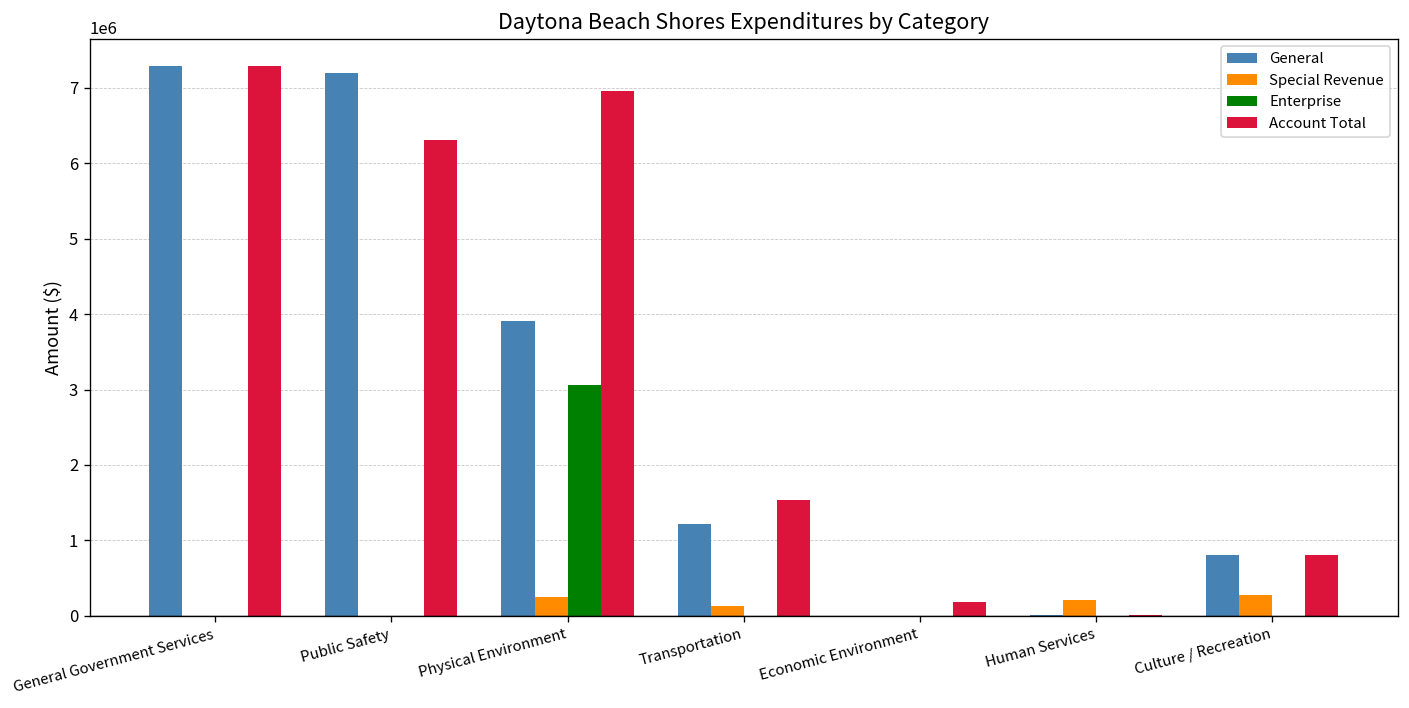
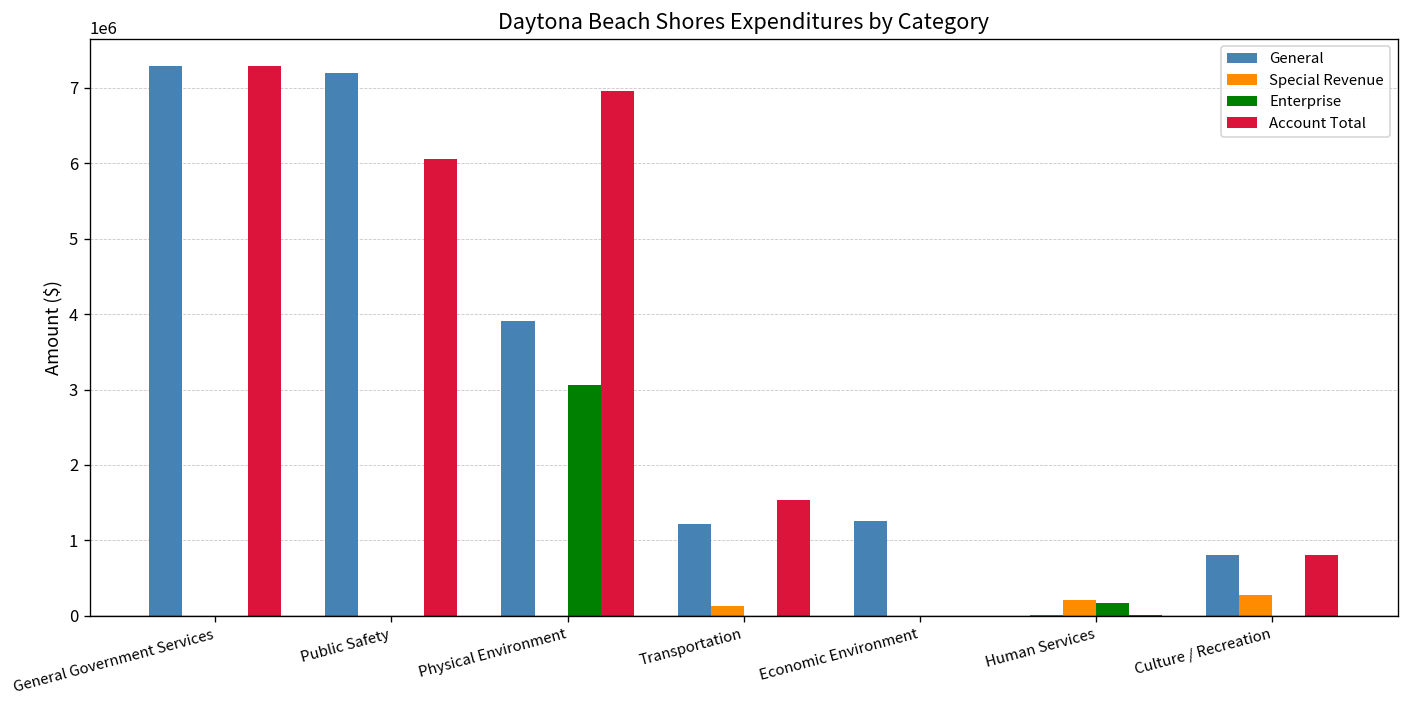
Account Total, Public Safety: 6300000 -> 6100000
Special Revenue, Physical Environment: 200000 -> 0
General, Economic Environment: 0 -> 1300000
Account Total, Economic Environment: 200000 -> 0
Enterprise, Human Services: 0 -> 200000
